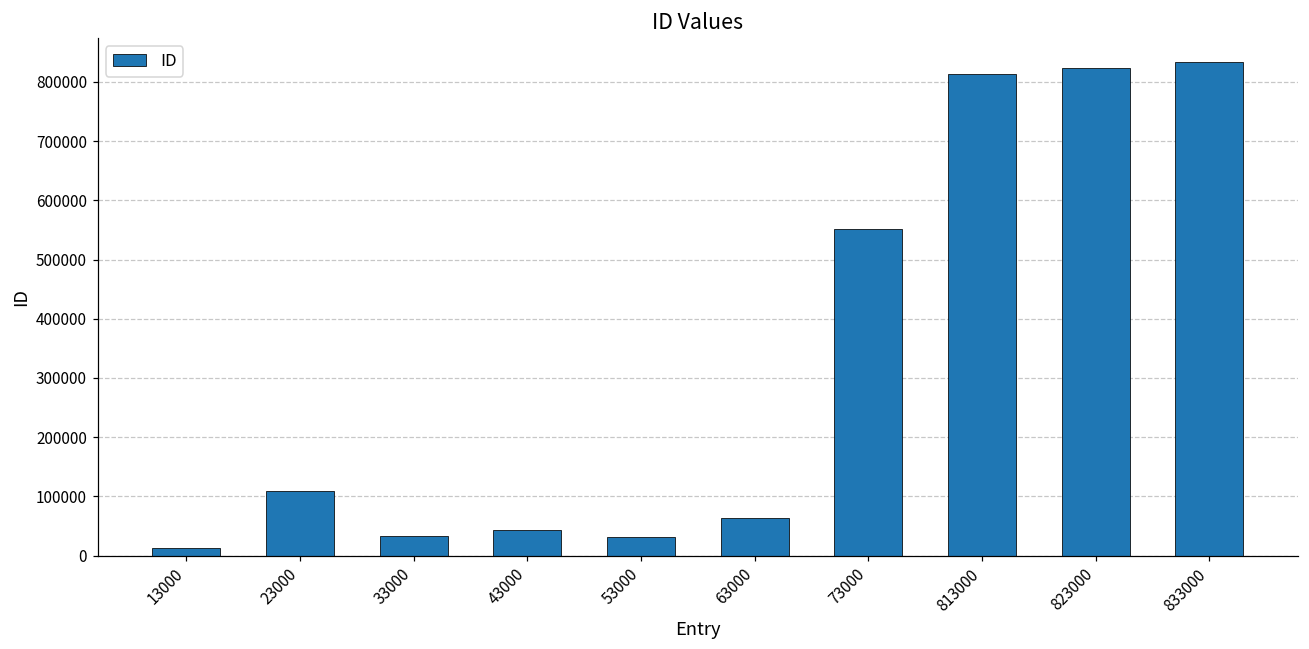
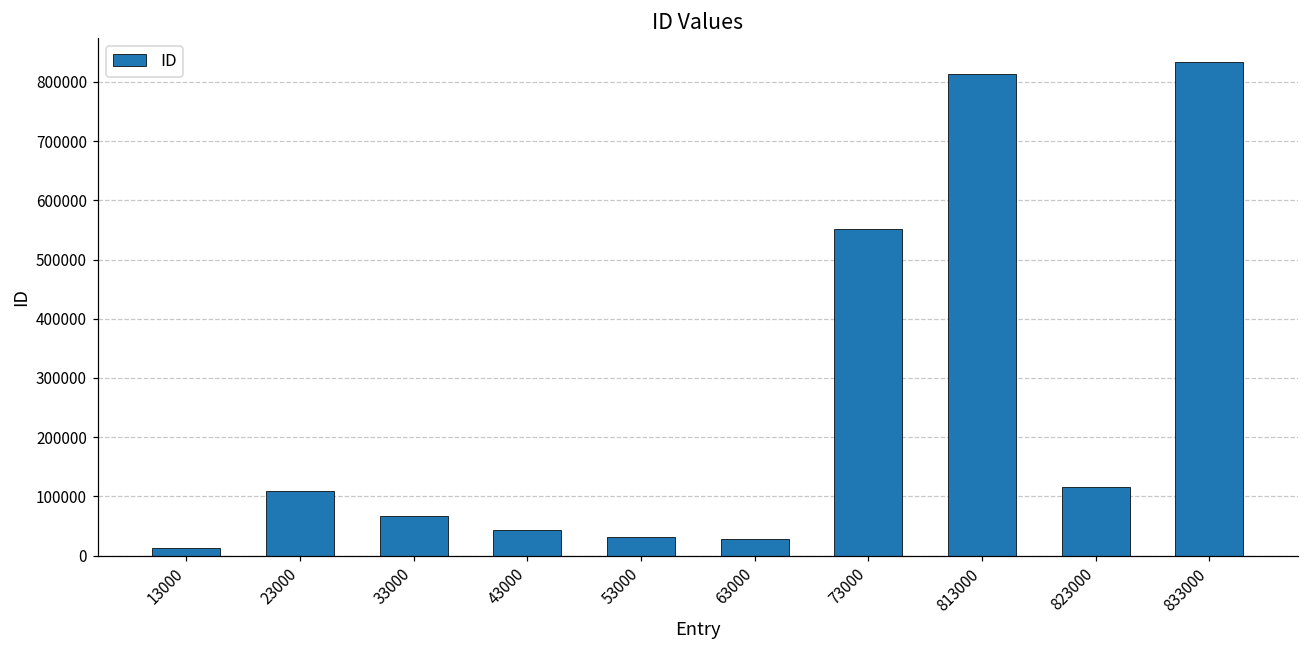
33000: 30000 -> 70000
63000: 60000 -> 30000
823000: 820000 -> 120000
